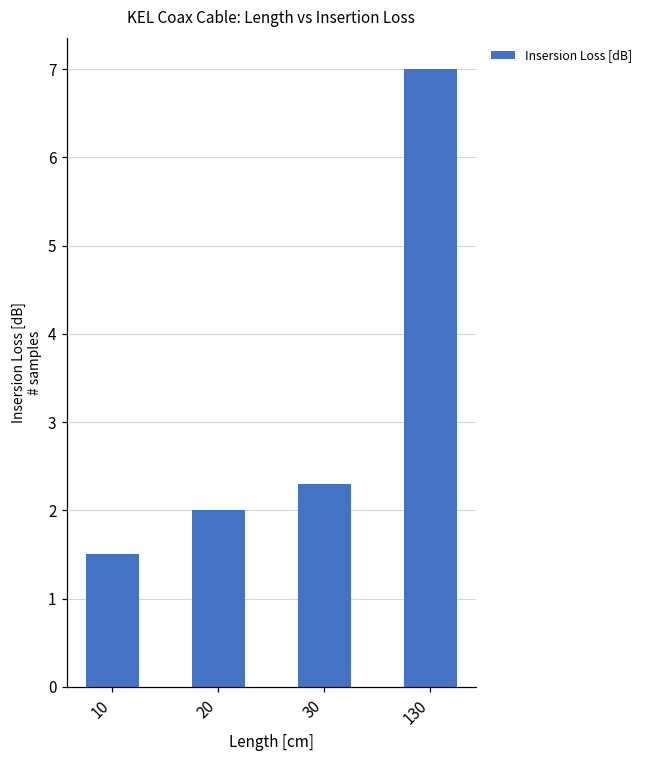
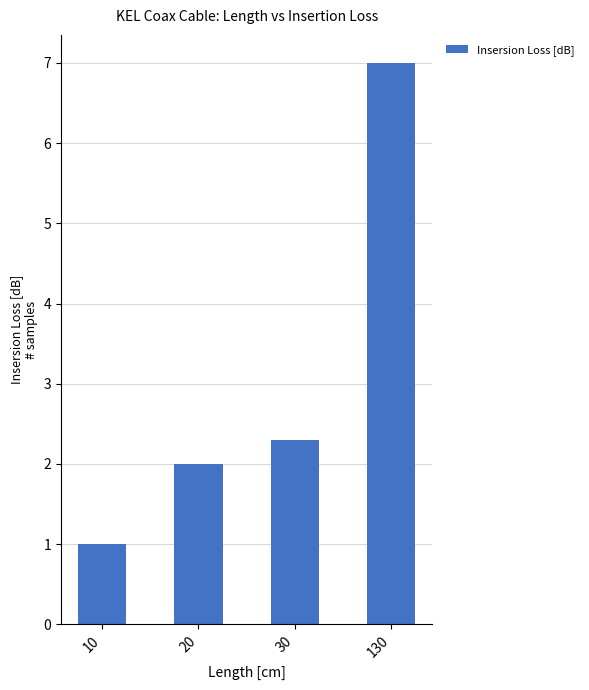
10: 1.5 -> 1.0
